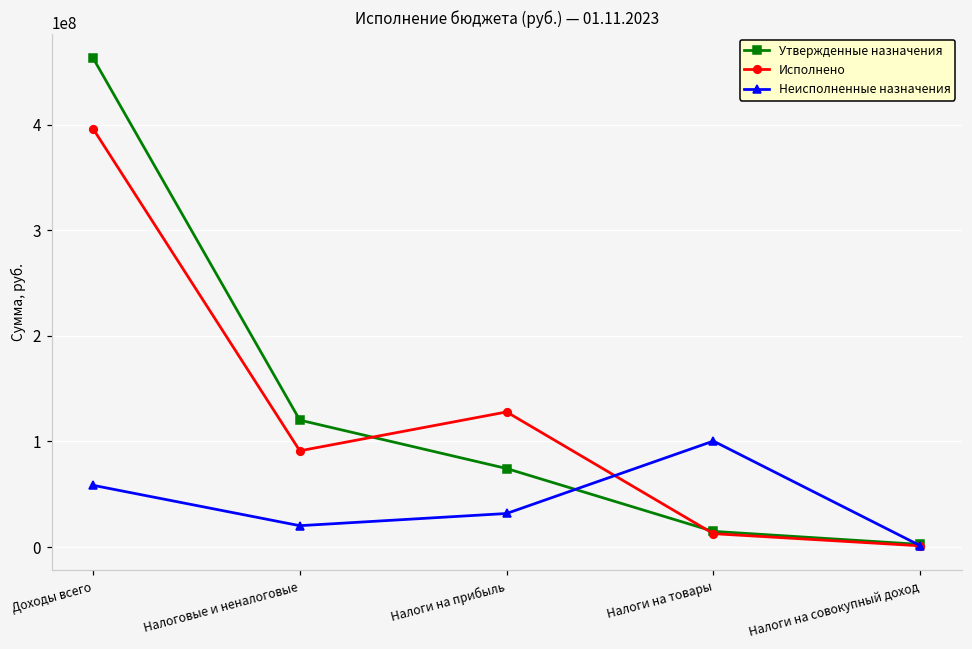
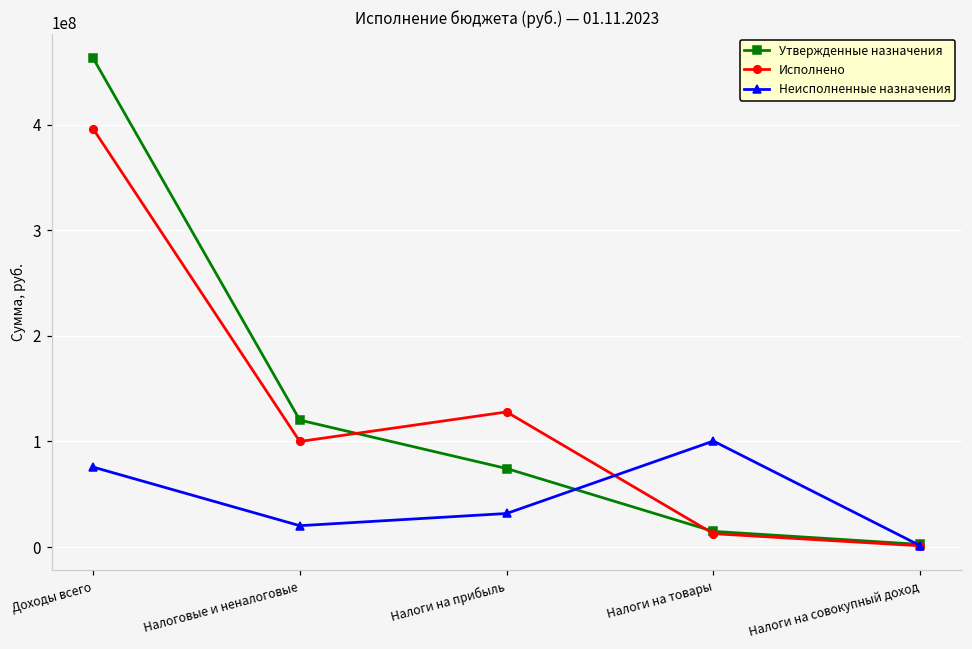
Неисполненные назначения, Доходы всего: 60000000 -> 80000000
Исполнено, Налоговые и неналоговые: 90000000 -> 100000000
